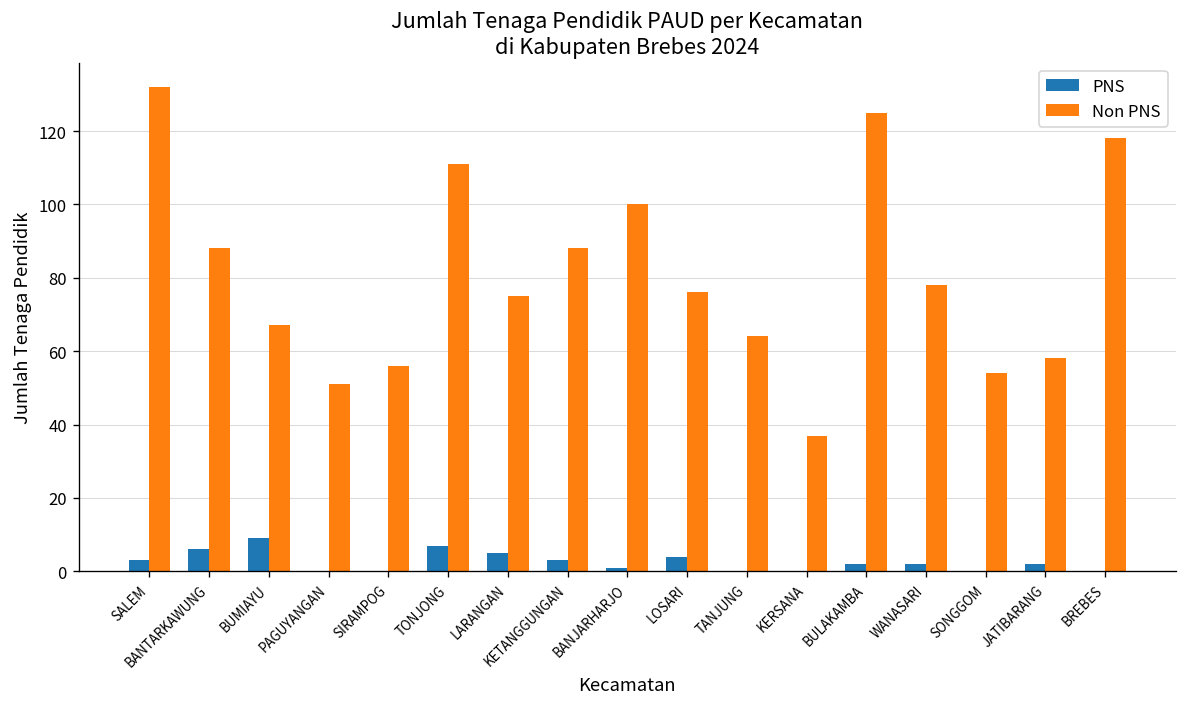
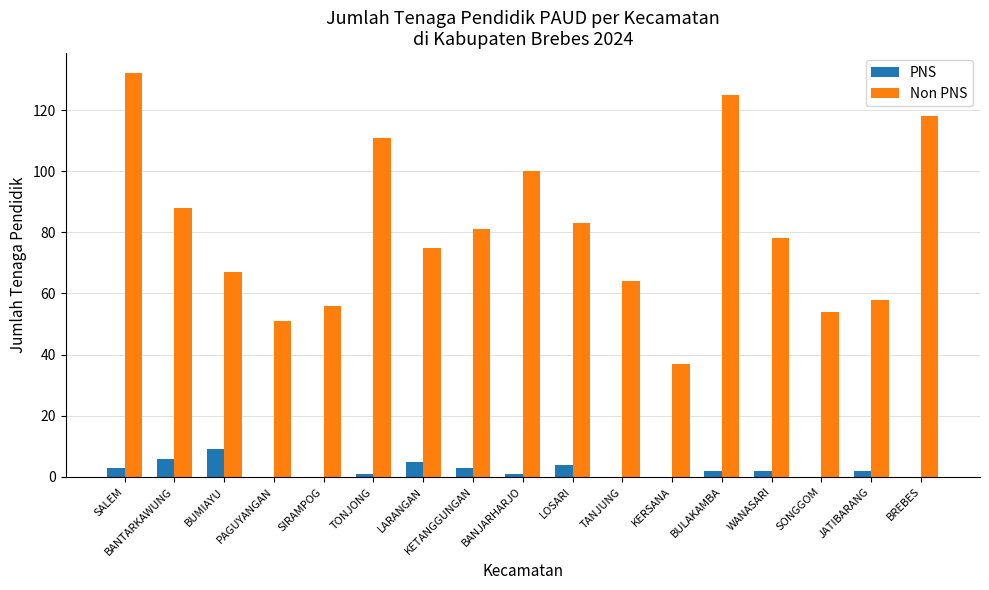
PNS, TONJONG: 7 -> 1
Non PNS, KETANGGUNGAN: 88 -> 81
Non PNS, LOSARI: 76 -> 83
